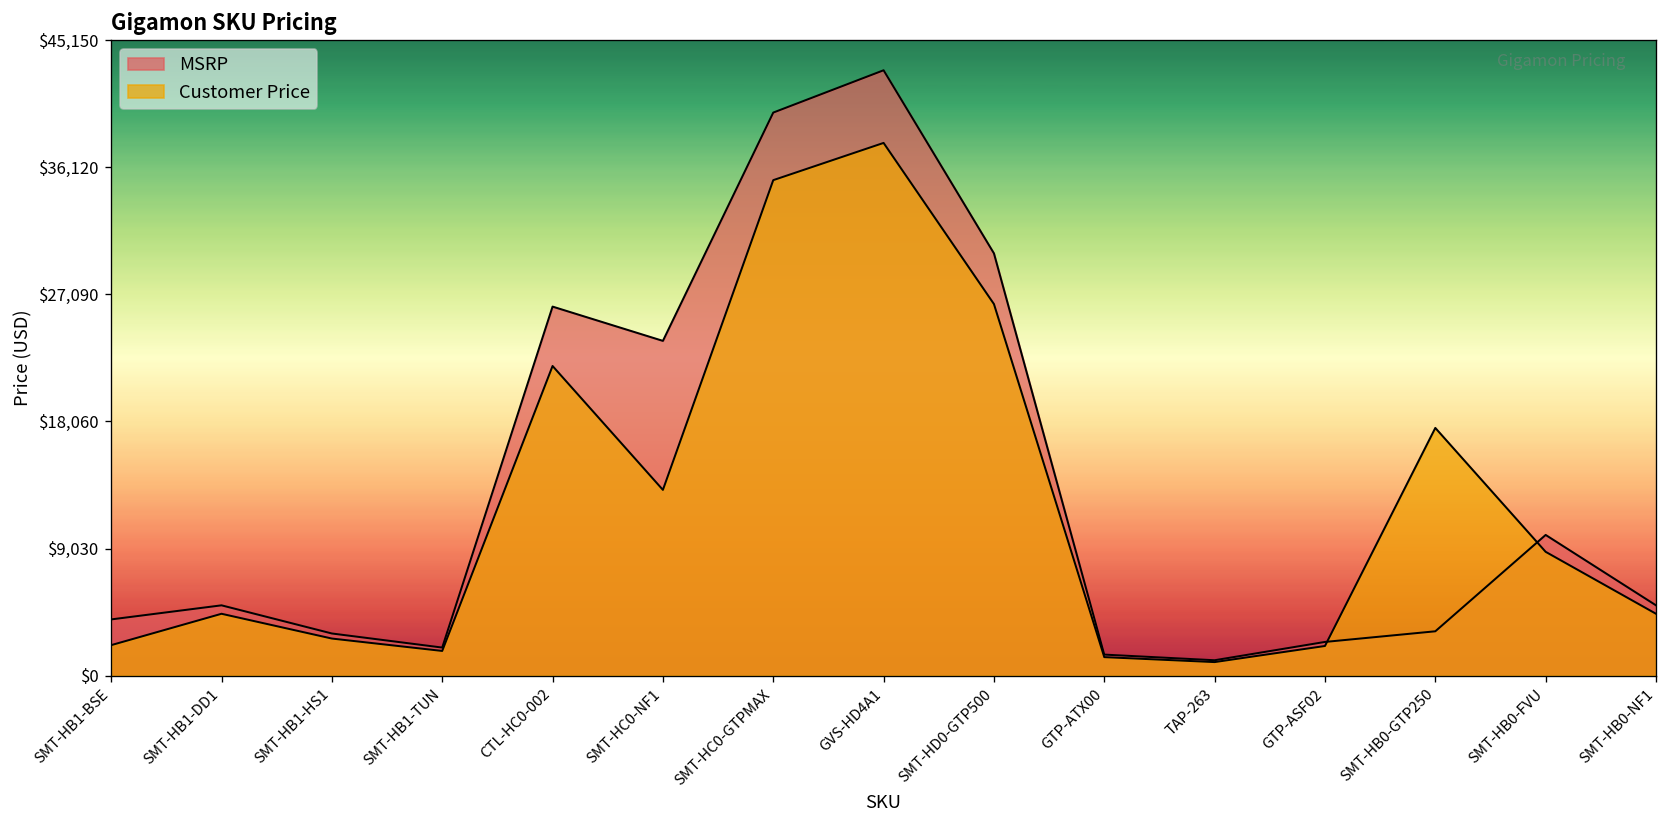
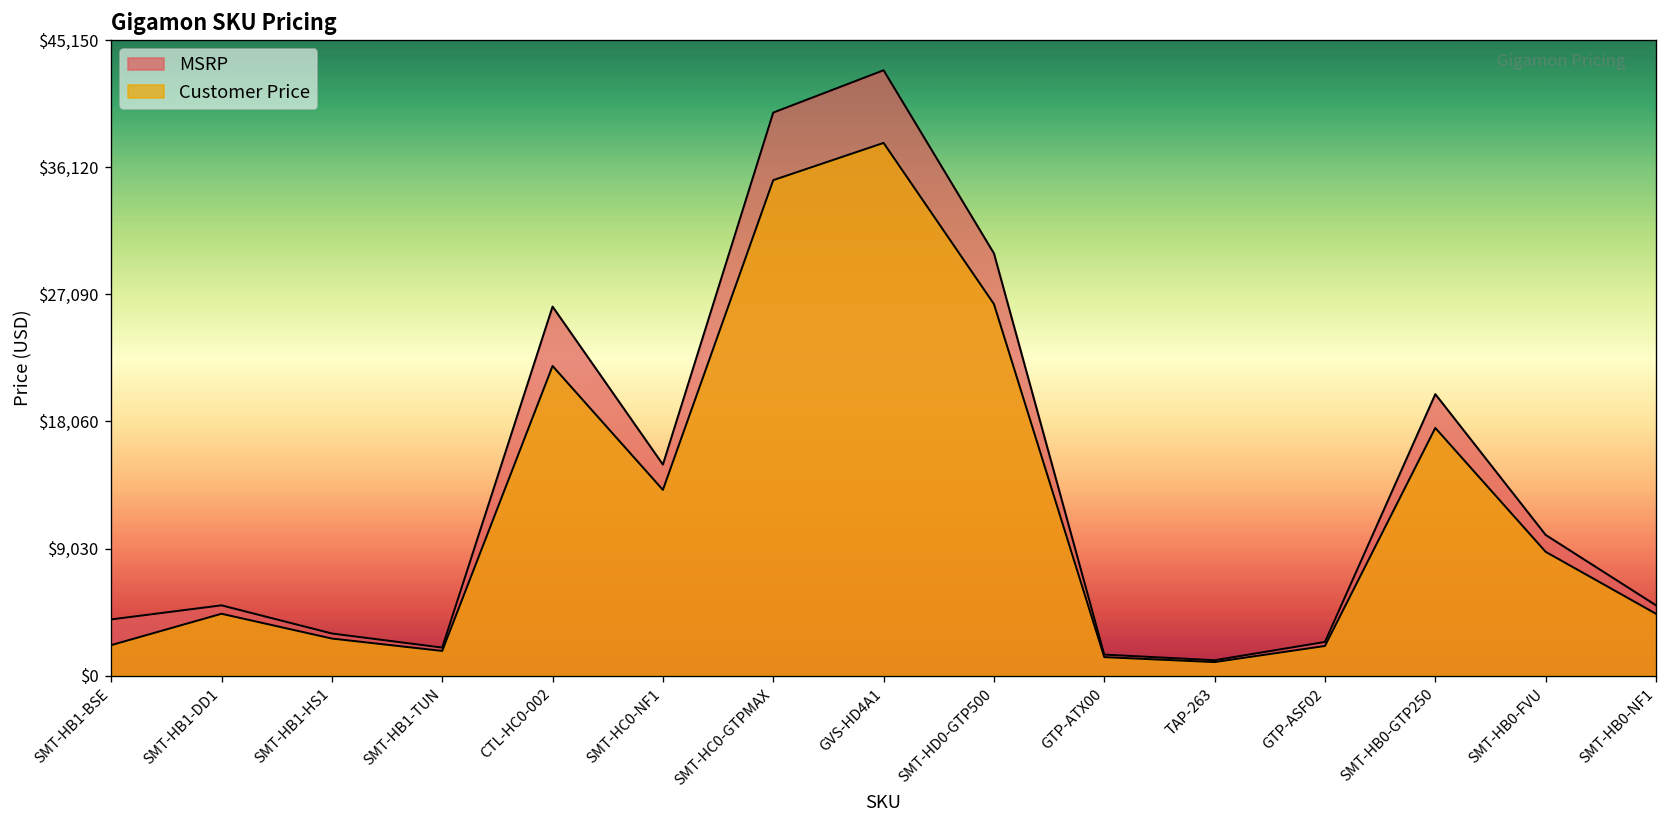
MSRP, SMT-HC0-NF1: $23,800 -> $15,000
MSRP, SMT-HB0-GTP250: $3,200 -> $20,000
